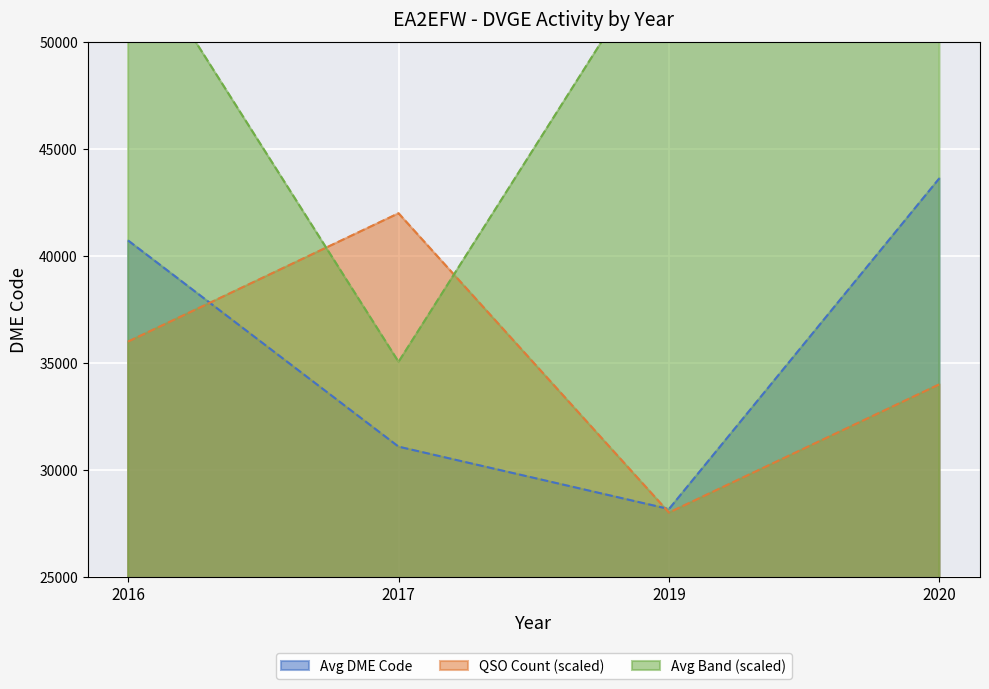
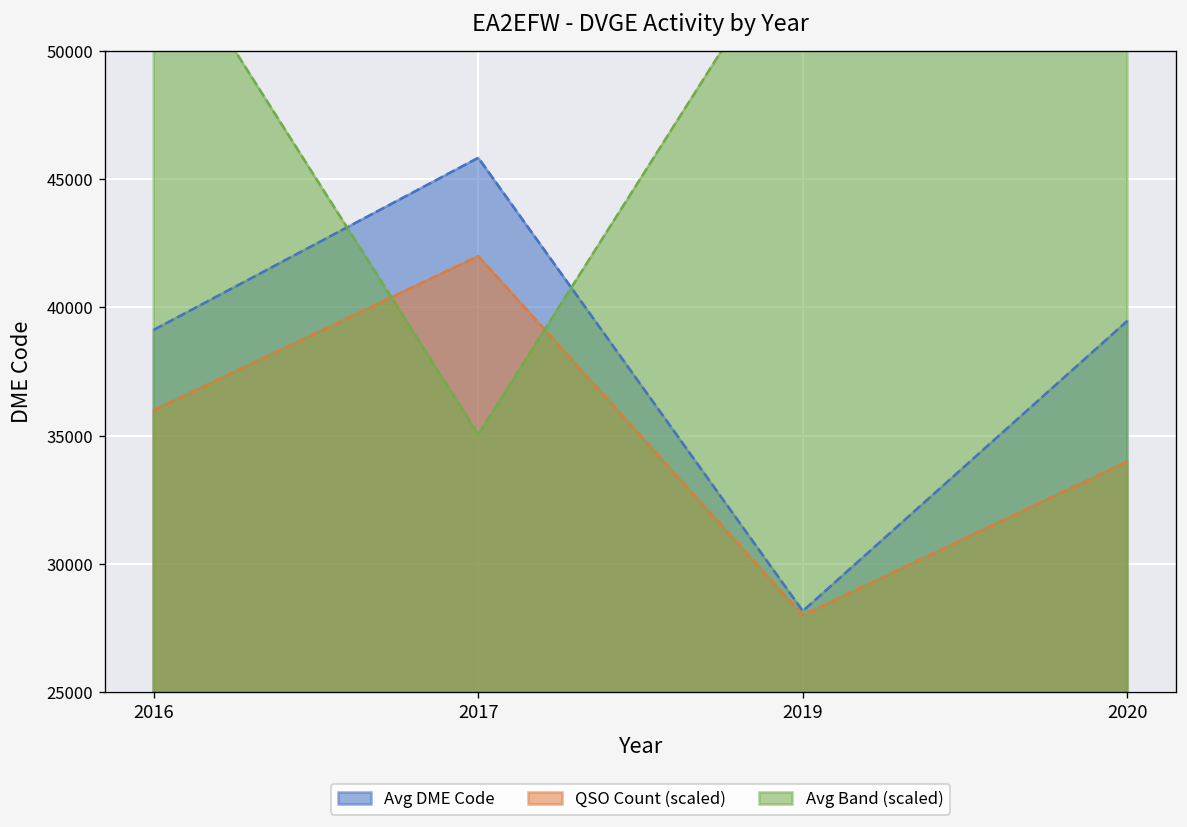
Avg DME Code, 2016: 40700 -> 39100
Avg DME Code, 2017: 31100 -> 45800
Avg DME Code, 2020: 43600 -> 39500
